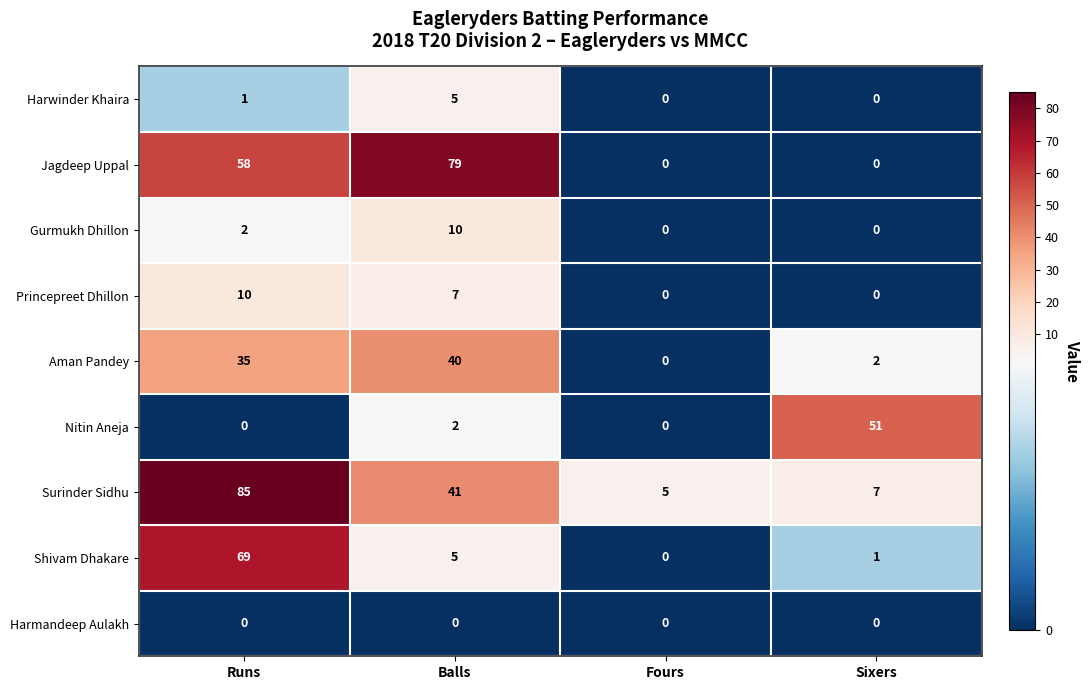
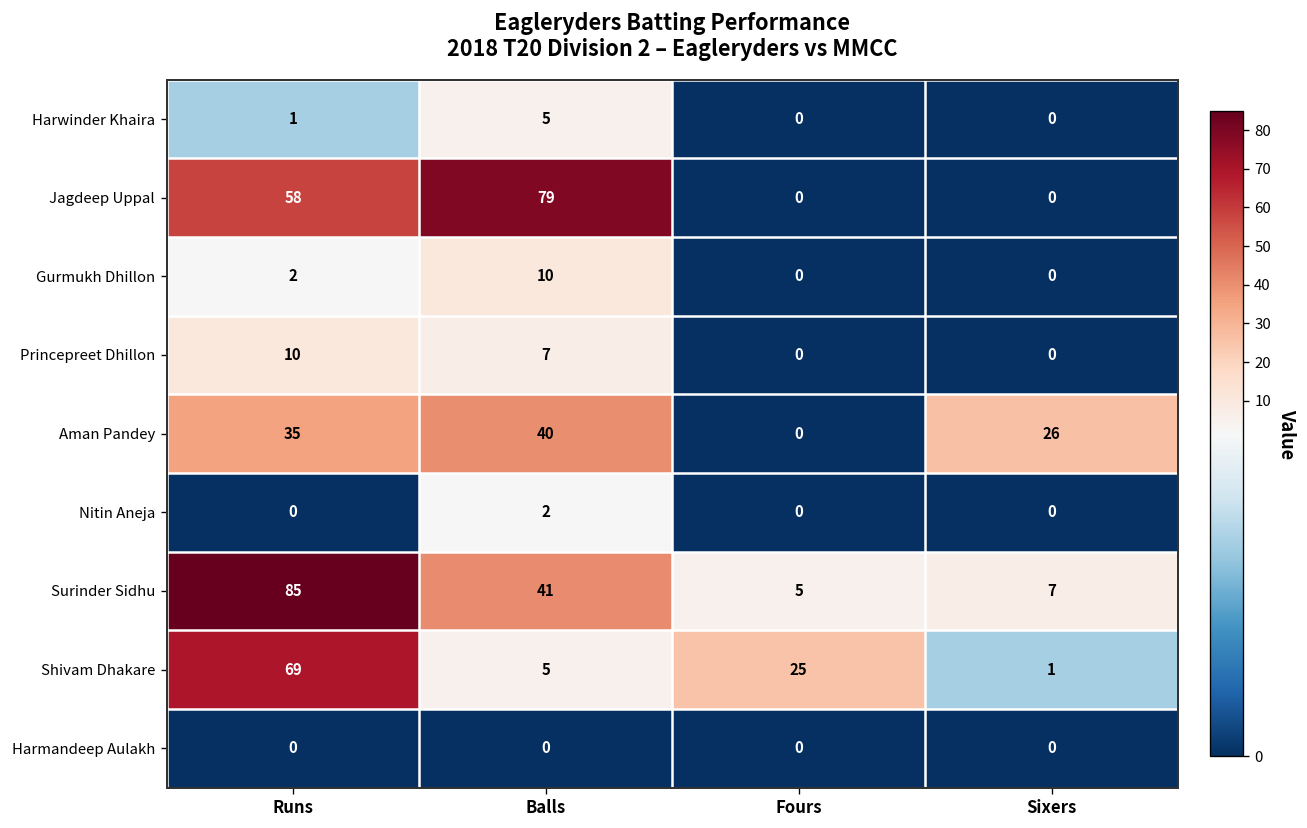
Aman Pandey, Sixers: 2 -> 26
Nitin Aneja, Sixers: 51 -> 0
Shivam Dhakare, Fours: 0 -> 25
